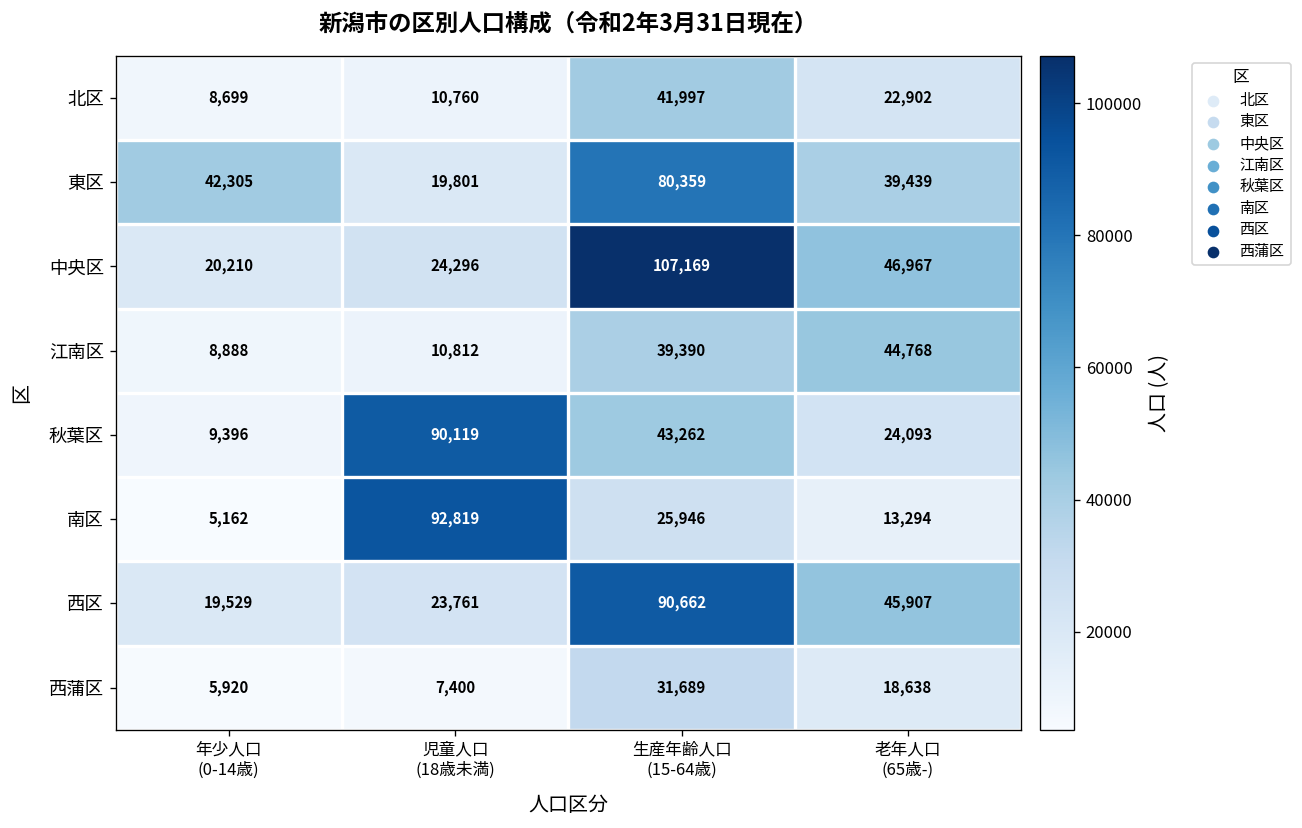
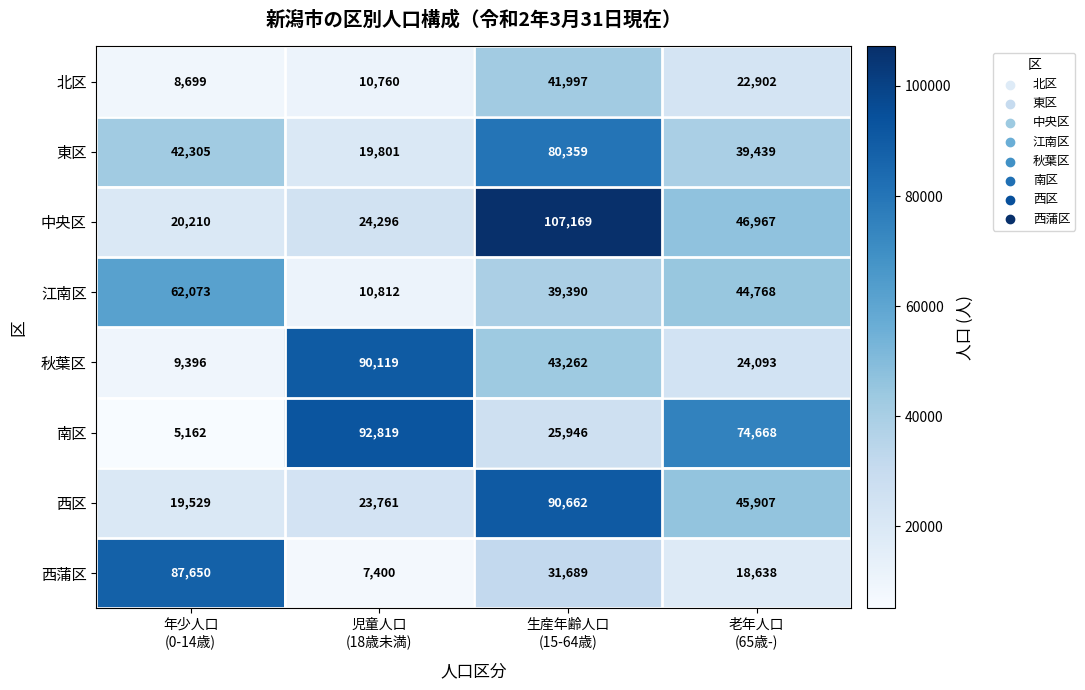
江南区, 年少人口 (0-14歳): 8,888 -> 62,073
南区, 老年人口 (65歳-): 13,294 -> 74,668
西蒲区, 年少人口 (0-14歳): 5,920 -> 87,650
